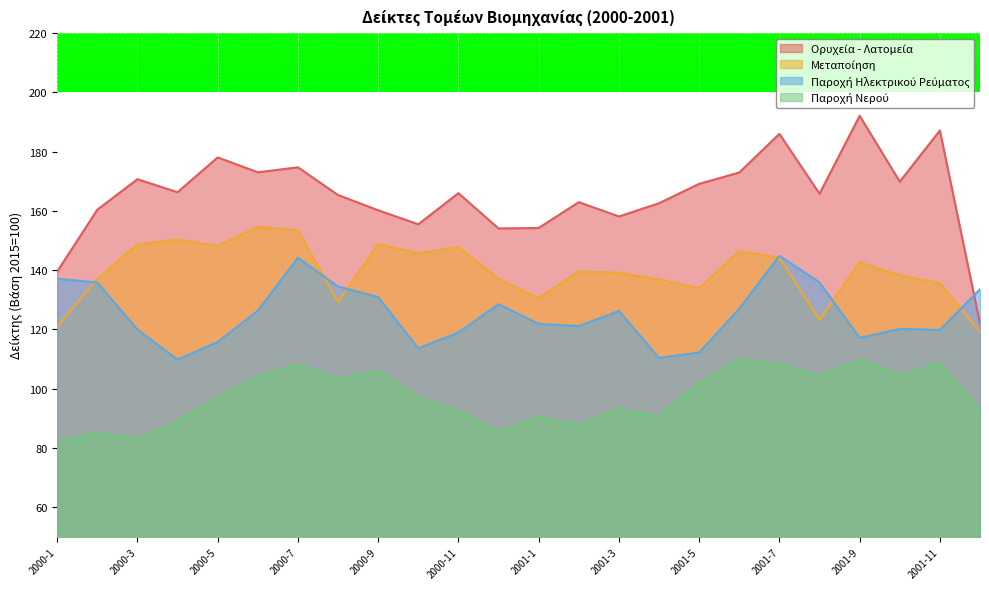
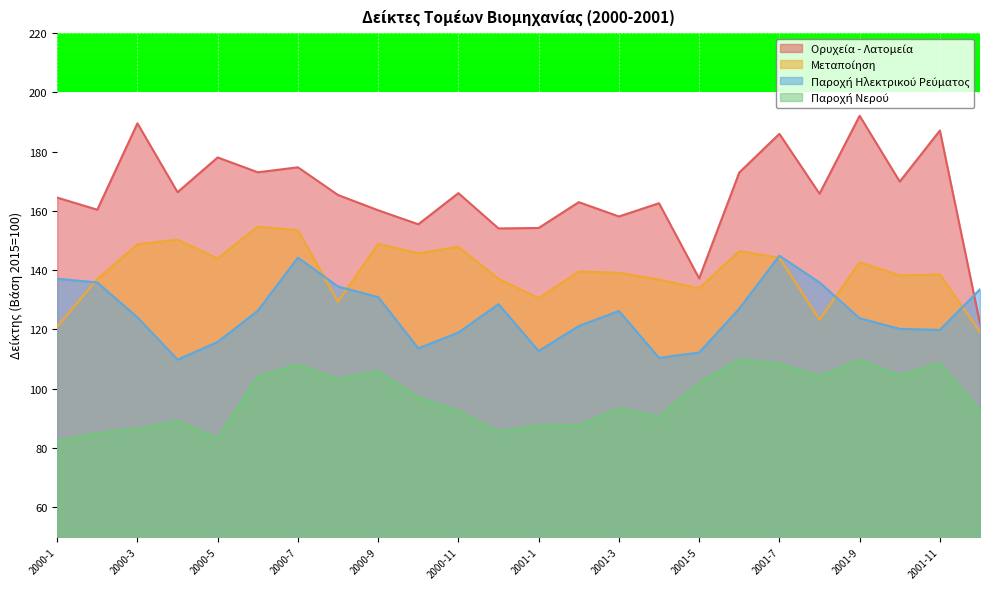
Ορυχεία - Λατομεία, 2000-1: 139 -> 164
Ορυχεία - Λατομεία, 2000-3: 171 -> 190
Παροχή Ηλεκτρικού Ρεύματος, 2000-3: 120 -> 124
Παροχή Νερού, 2000-3: 83 -> 86
Μεταποίηση, 2000-5: 148 -> 144
Παροχή Νερού, 2000-5: 97 -> 83
Παροχή Ηλεκτρικού Ρεύματος, 2001-1: 122 -> 113
Παροχή Νερού, 2001-1: 90 -> 88
Ορυχεία - Λατομεία, 2001-5: 169 -> 137
Παροχή Ηλεκτρικού Ρεύματος, 2001-9: 117 -> 124
Μεταποίηση, 2001-11: 136 -> 138
